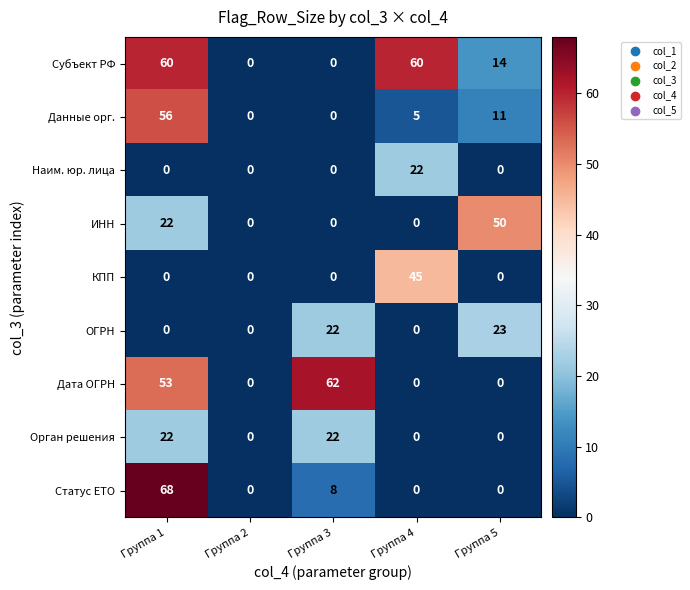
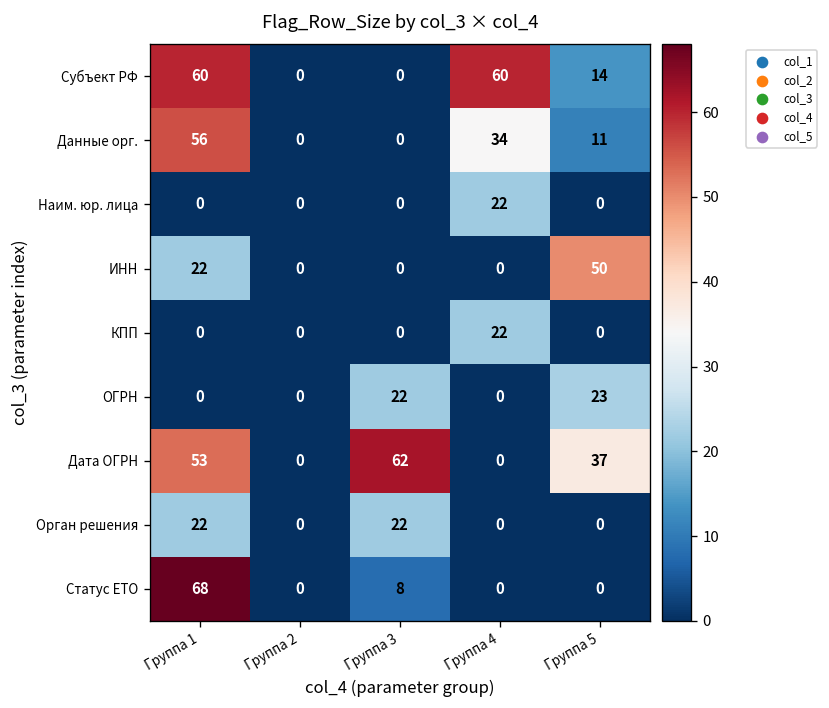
Данные орг., Группа 4: 5 -> 34
КПП, Группа 4: 45 -> 22
Дата ОГРН, Группа 5: 0 -> 37
